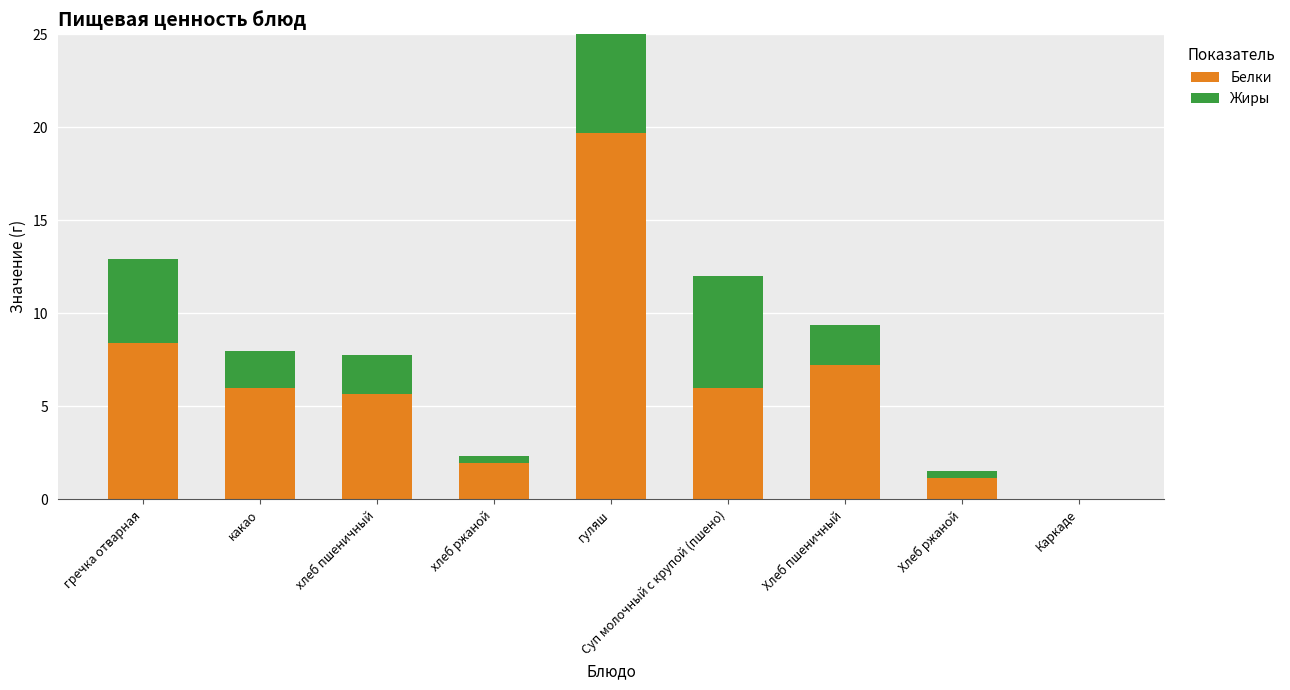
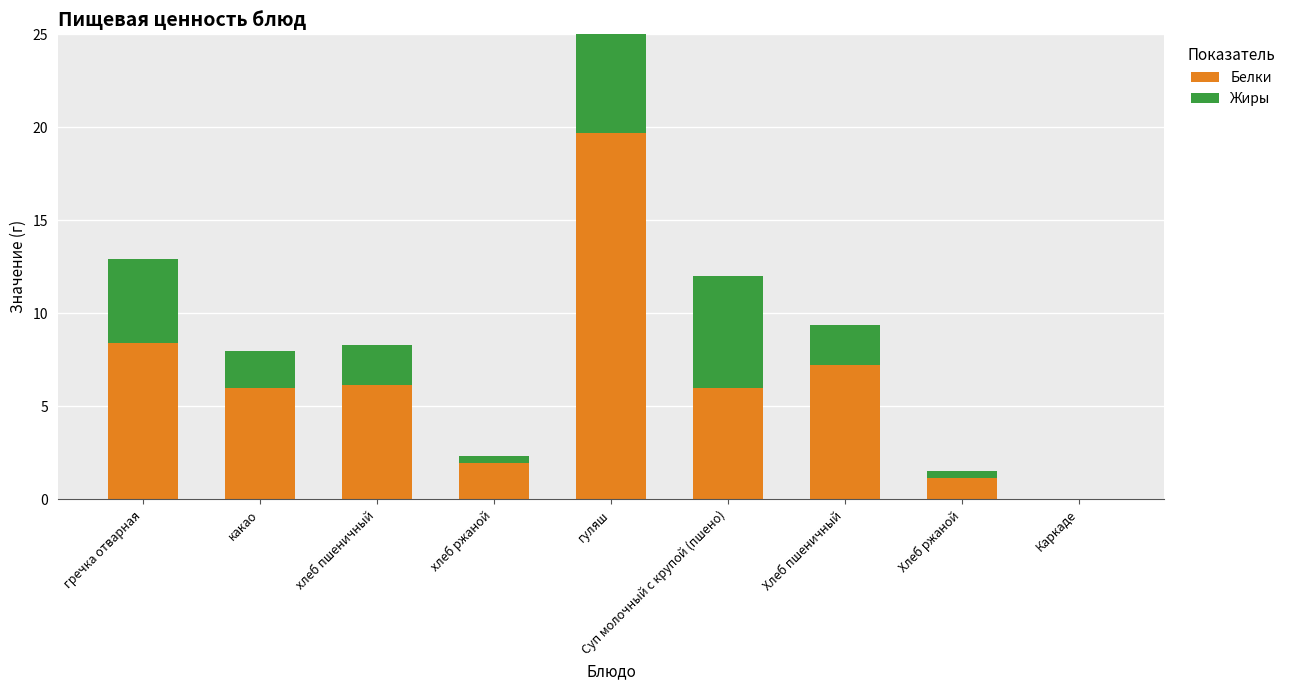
Белки, хлеб пшеничный: 5.6 -> 6.1
